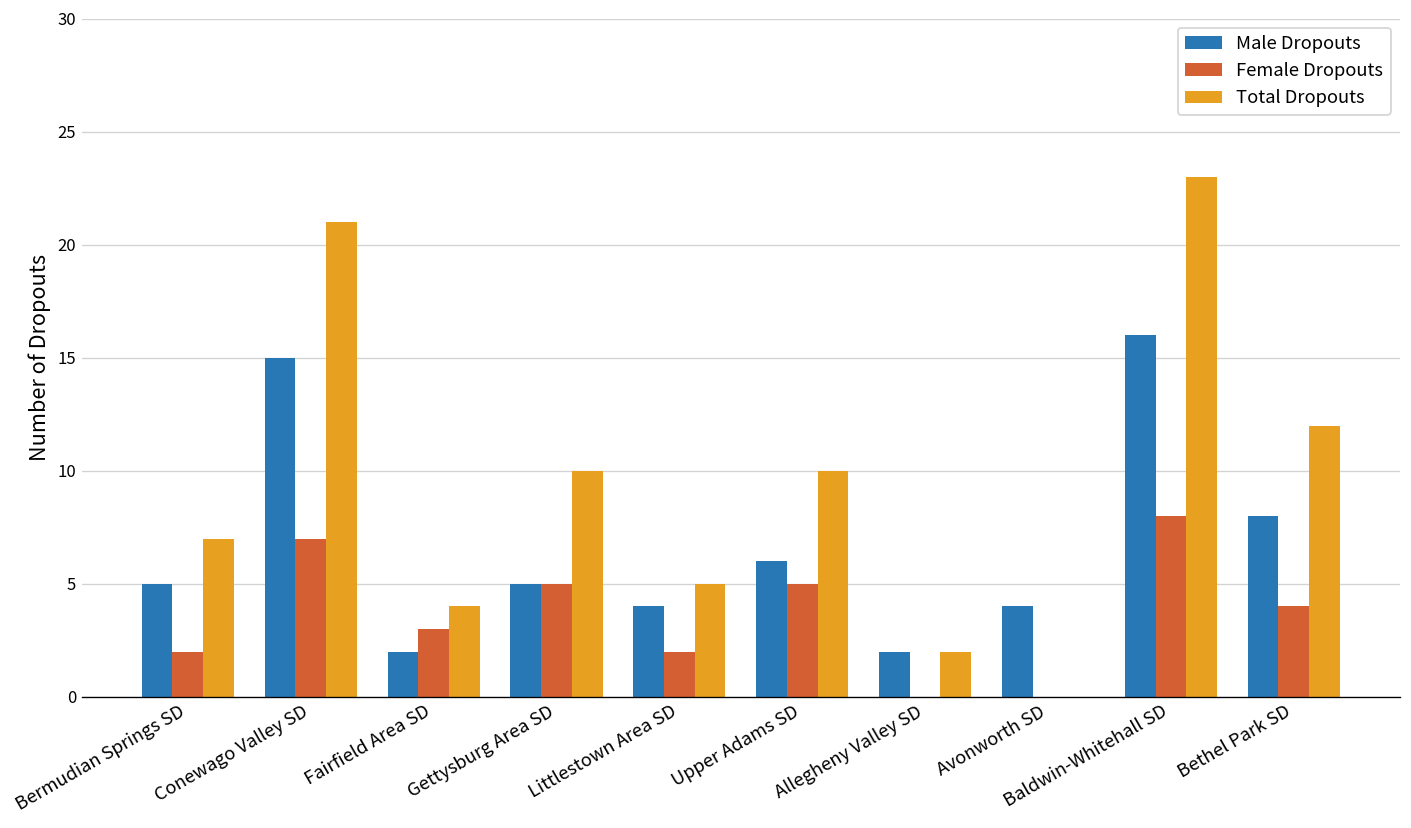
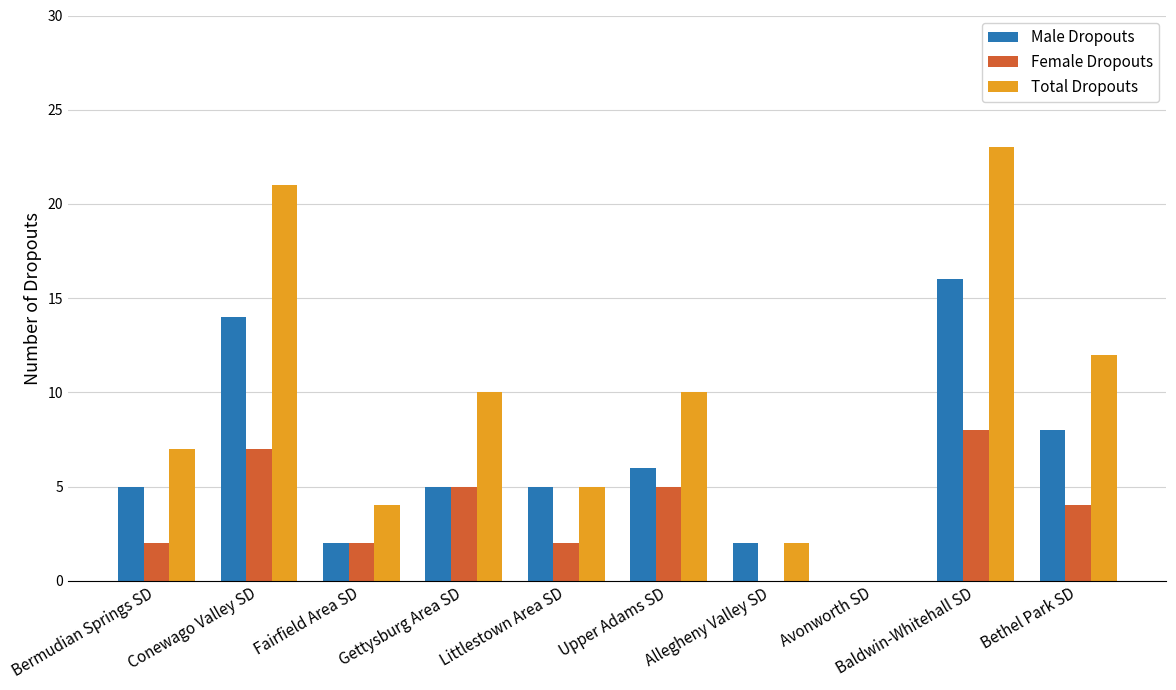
Male Dropouts, Conewago Valley SD: 15 -> 14
Female Dropouts, Fairfield Area SD: 3 -> 2
Male Dropouts, Littlestown Area SD: 4 -> 5
Male Dropouts, Avonworth SD: 4 -> 0
